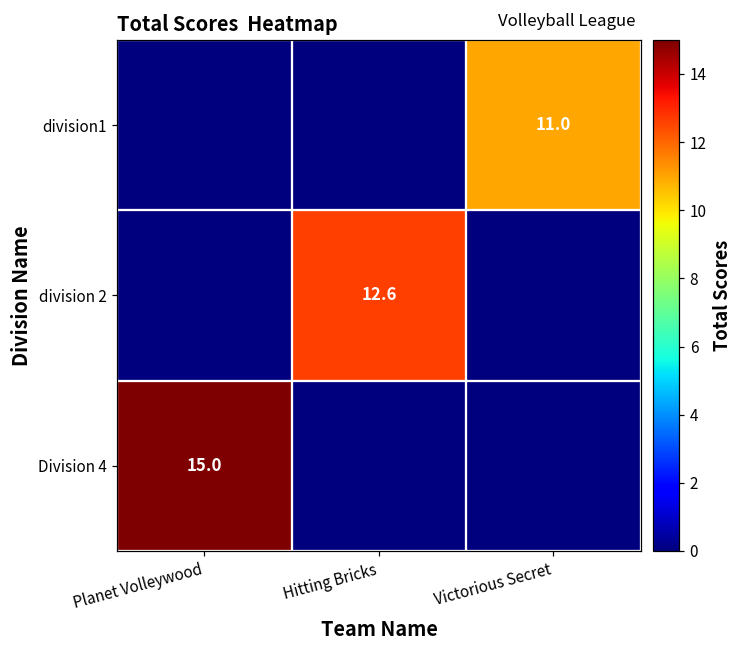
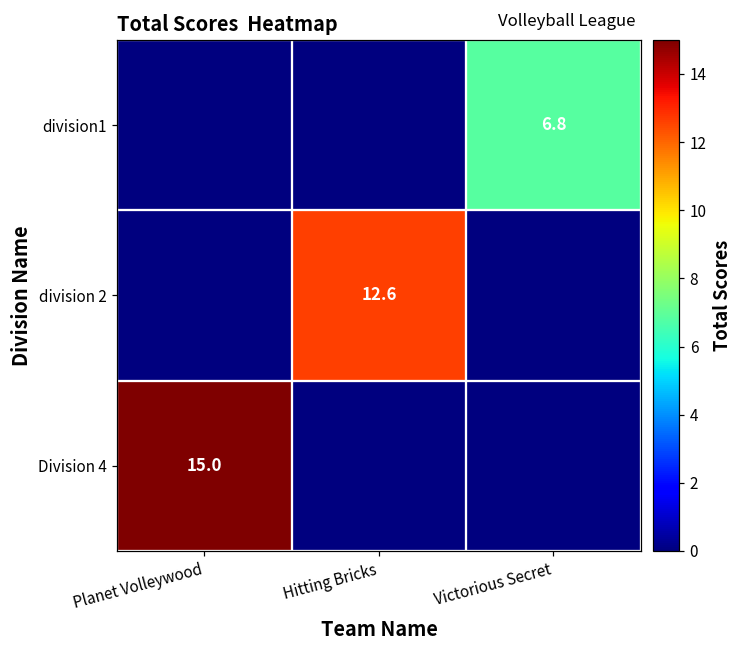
division1, Victorious Secret: 11.0 -> 6.8
